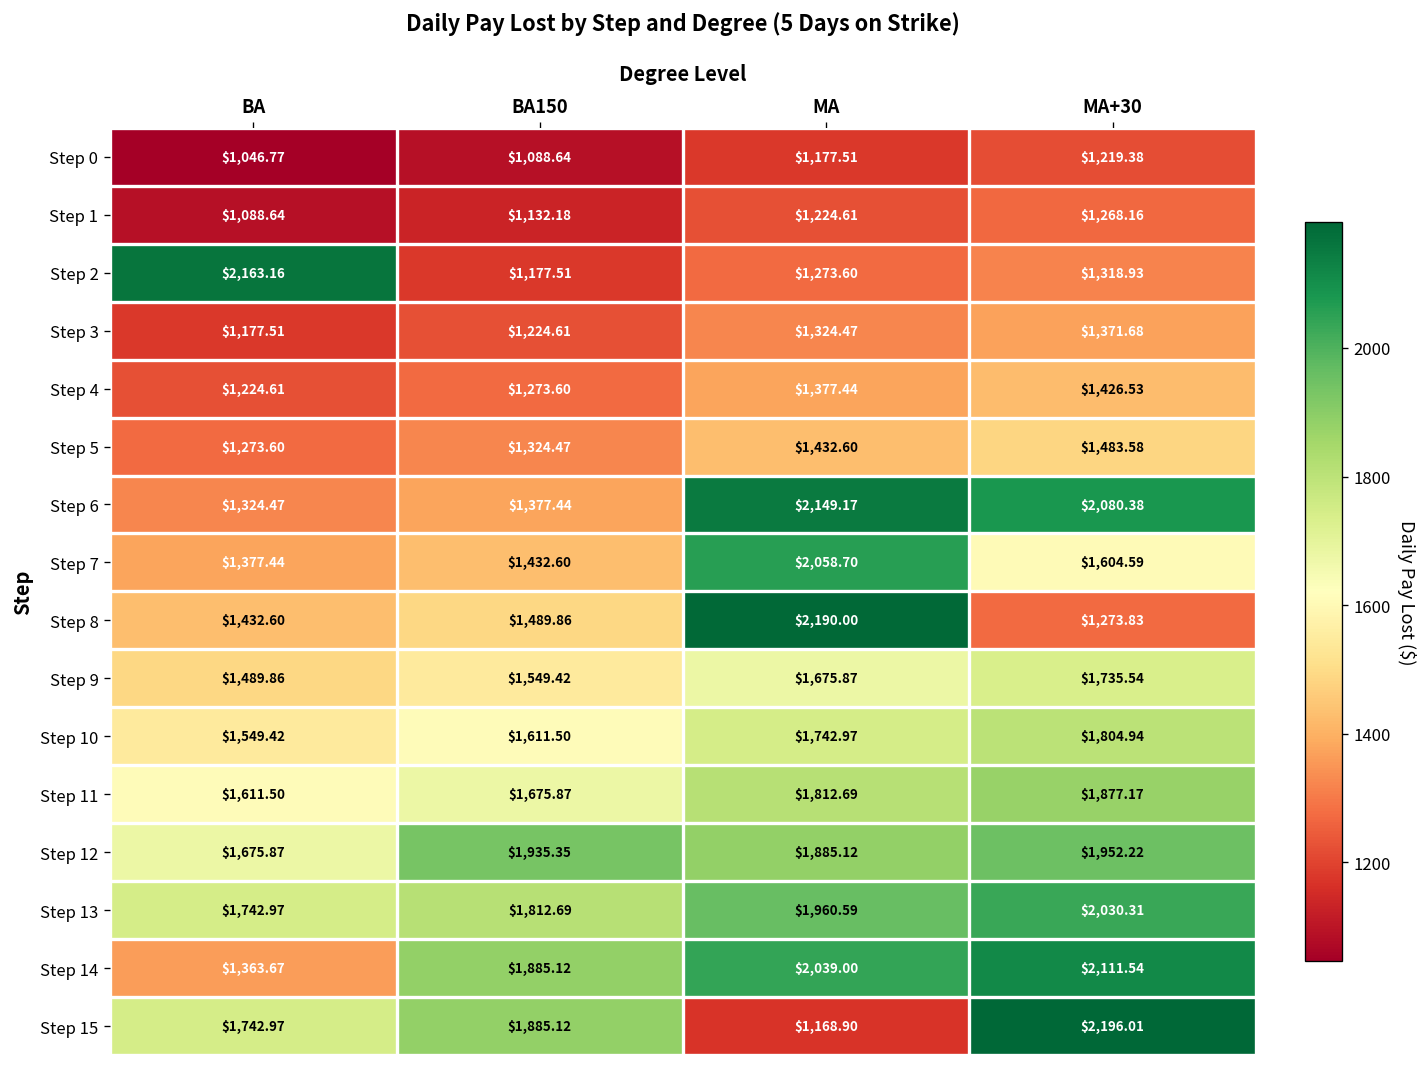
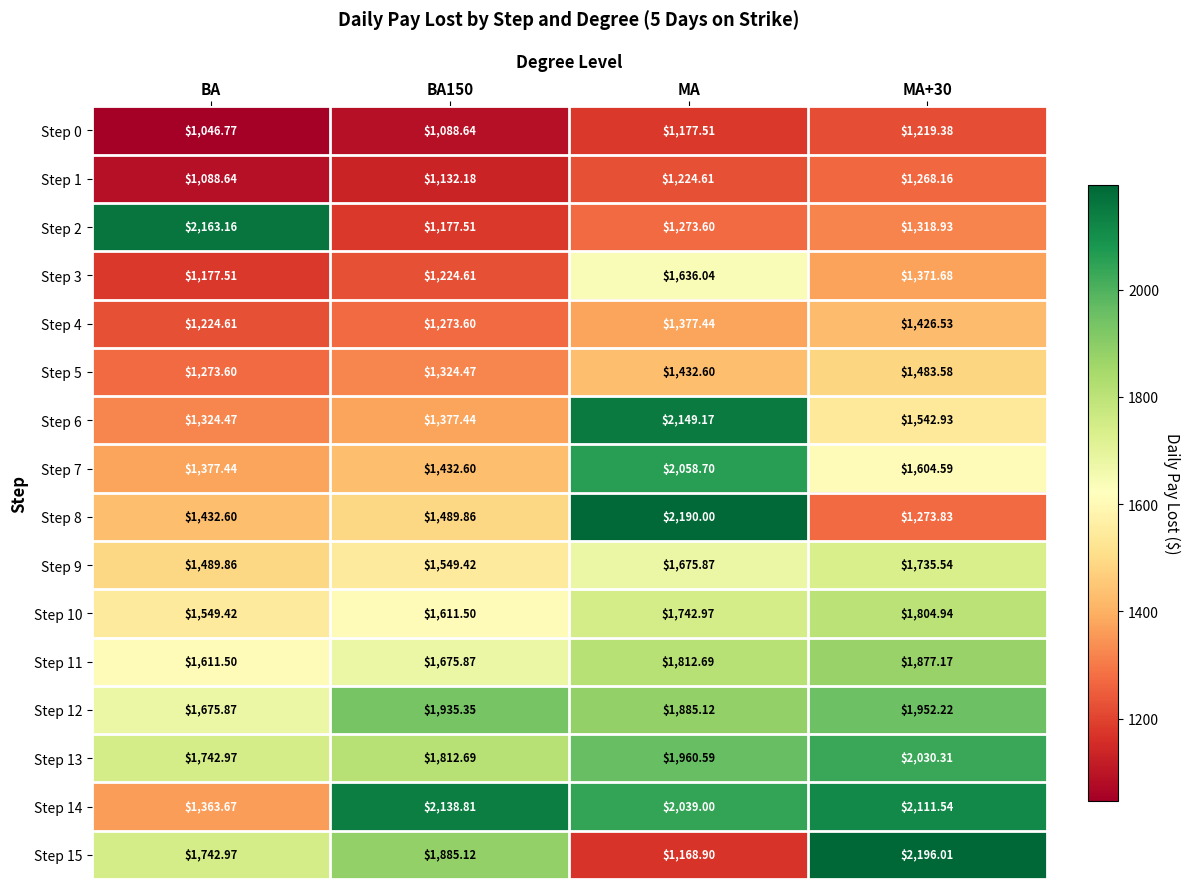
Step 3, MA: $1,324.47 -> $1,636.04
Step 6, MA+30: $2,080.38 -> $1,542.93
Step 14, BA150: $1,885.12 -> $2,138.81
